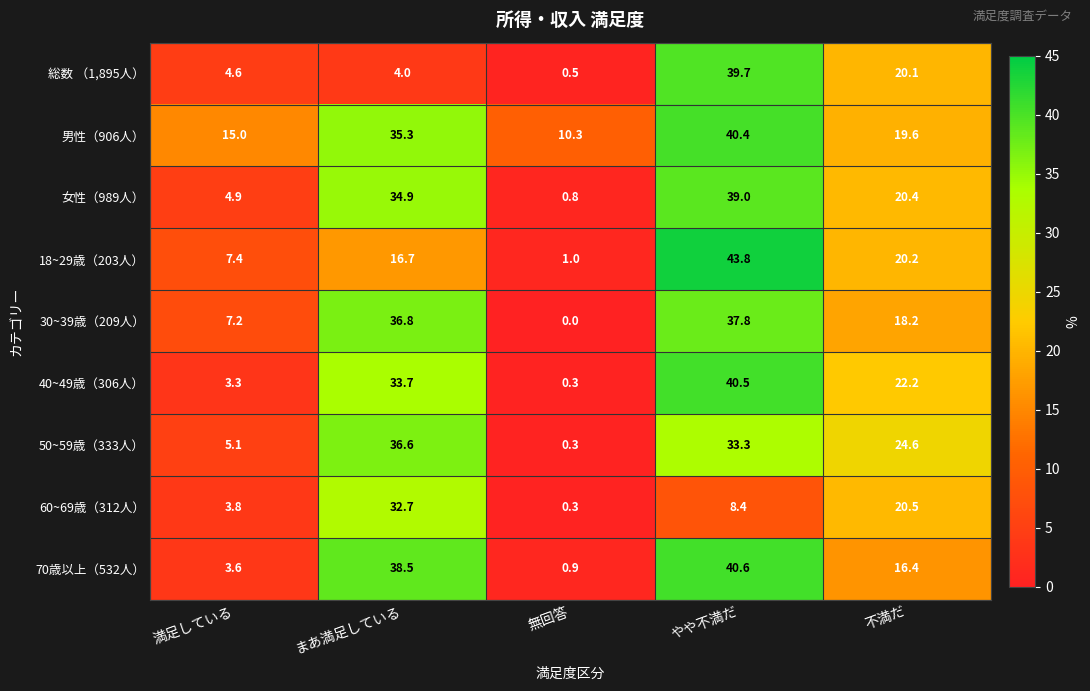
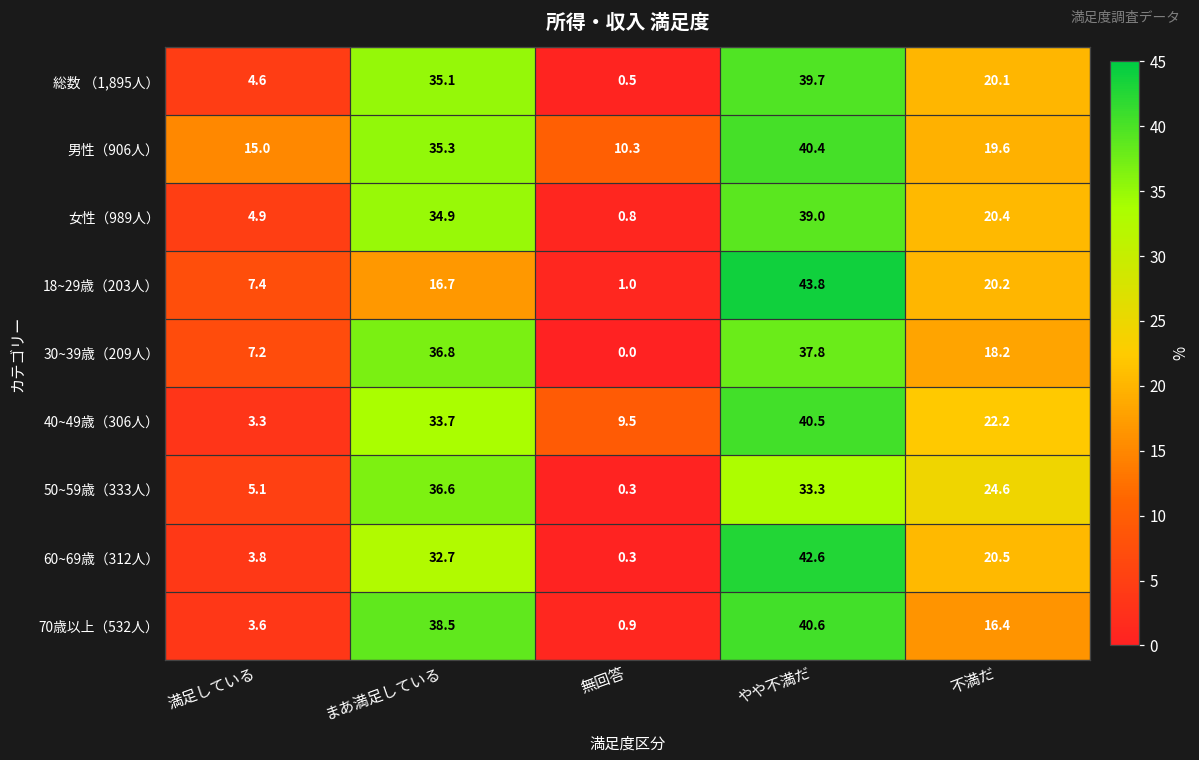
総数 （1,895人）, まあ満足している: 4.0 -> 35.1
40~49歳（306人）, 無回答: 0.3 -> 9.5
60~69歳（312人）, やや不満だ: 8.4 -> 42.6
